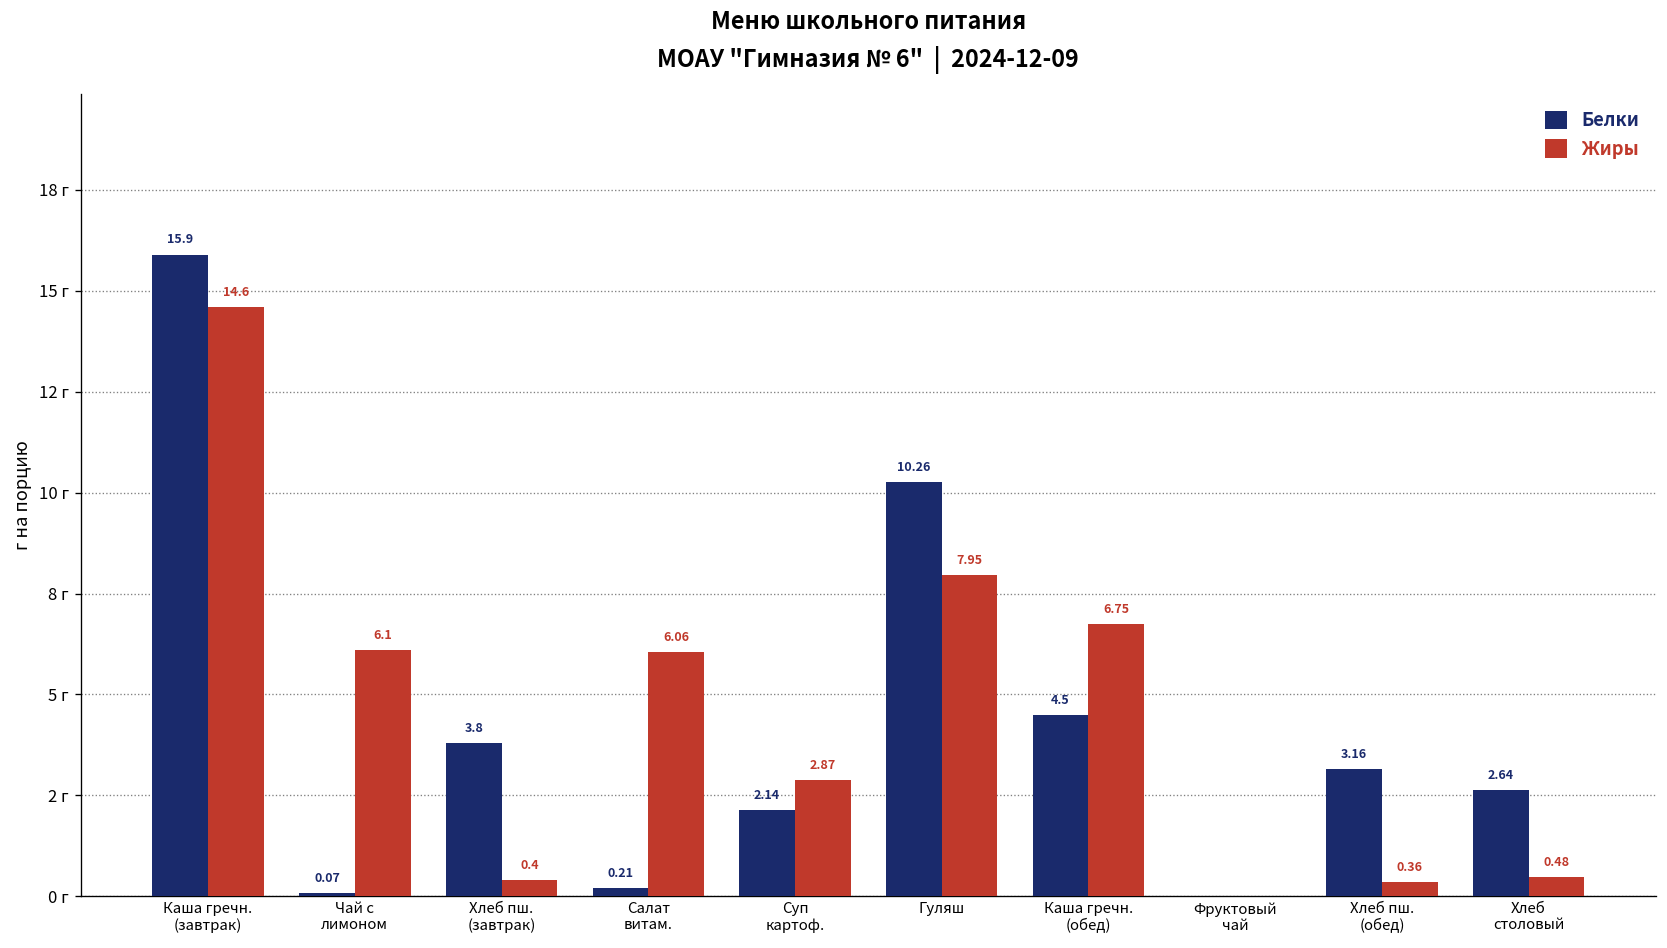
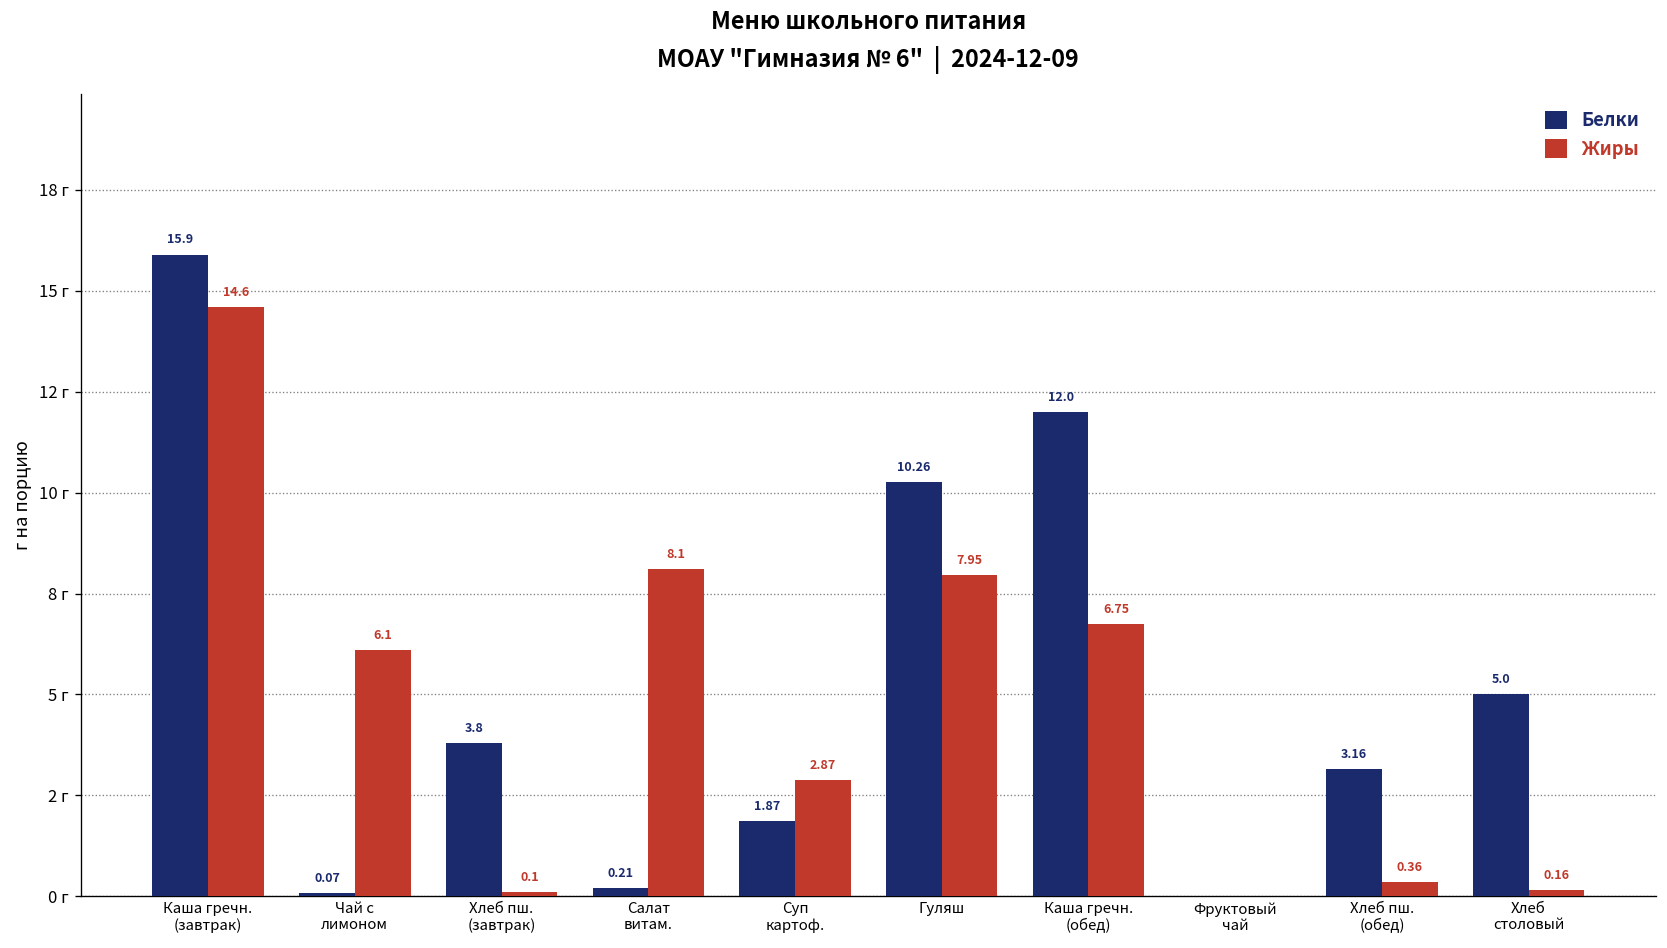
Жиры, Хлеб пш. (завтрак): 0.4 -> 0.1
Жиры, Салат витам.: 6.06 -> 8.1
Белки, Суп картоф.: 2.14 -> 1.87
Белки, Каша гречн. (обед): 4.5 -> 12.0
Белки, Хлеб столовый: 2.64 -> 5.0
Жиры, Хлеб столовый: 0.48 -> 0.16
